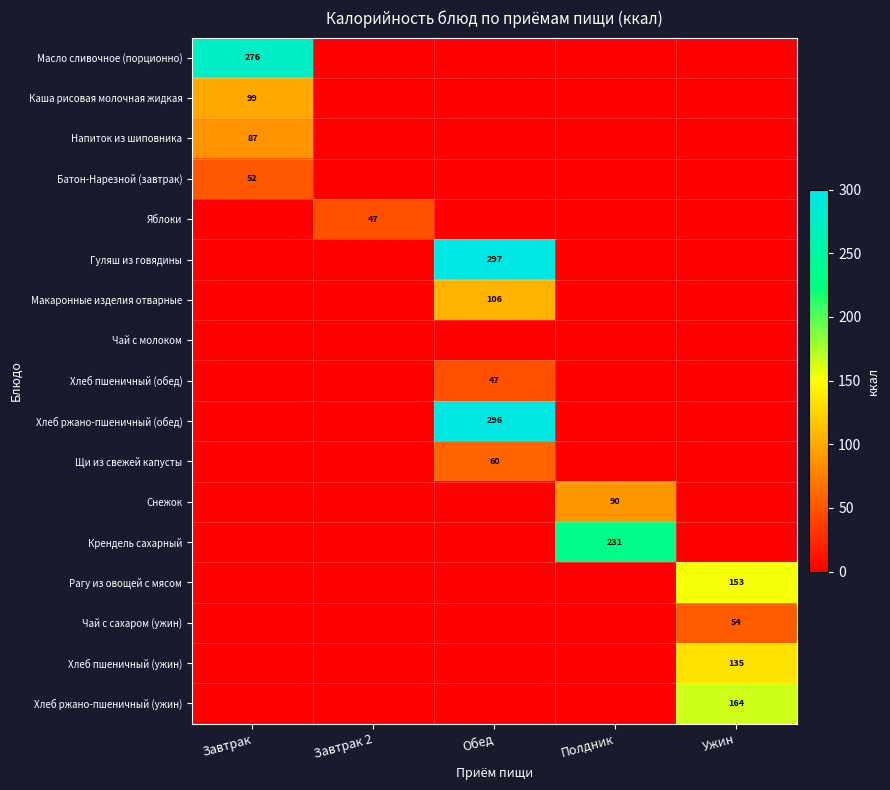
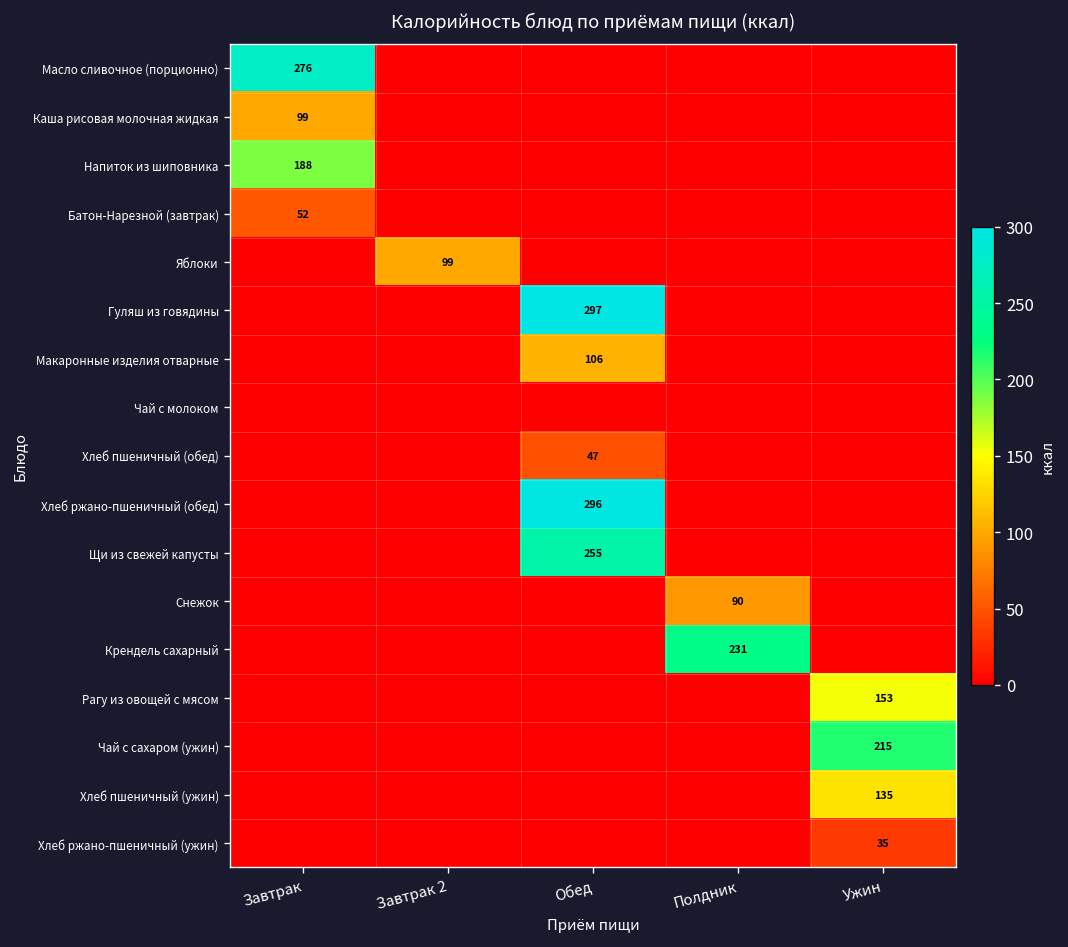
Напиток из шиповника, Завтрак: 87 -> 188
Яблоки, Завтрак 2: 47 -> 99
Щи из свежей капусты, Обед: 60 -> 255
Чай с сахаром (ужин), Ужин: 54 -> 215
Хлеб ржано-пшеничный (ужин), Ужин: 164 -> 35
